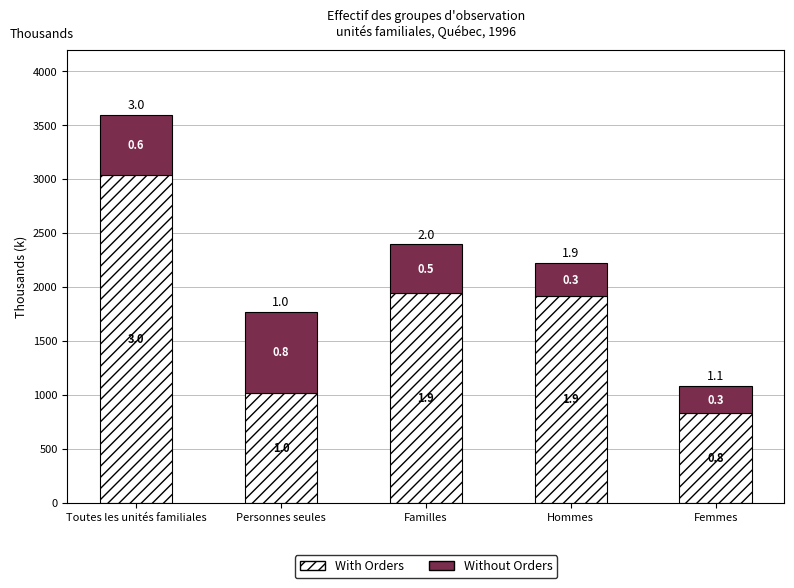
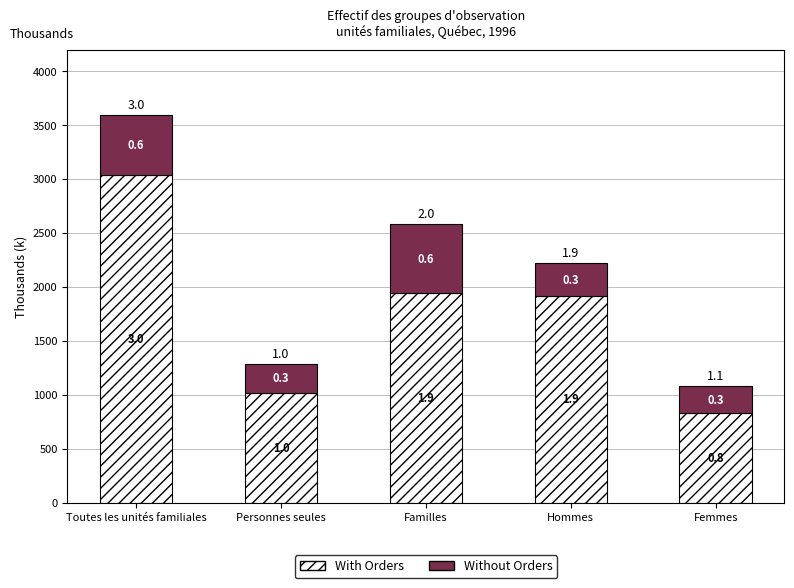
Without Orders, Personnes seules: 0.8 -> 0.3
Without Orders, Familles: 0.5 -> 0.6
